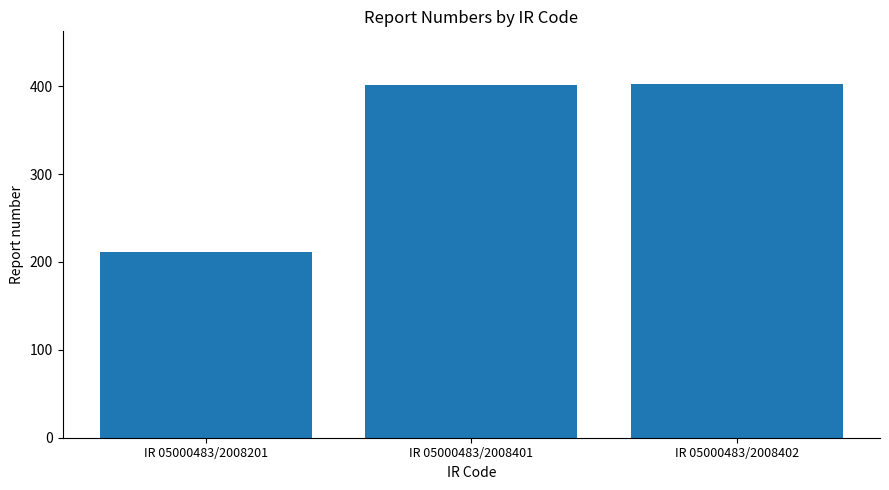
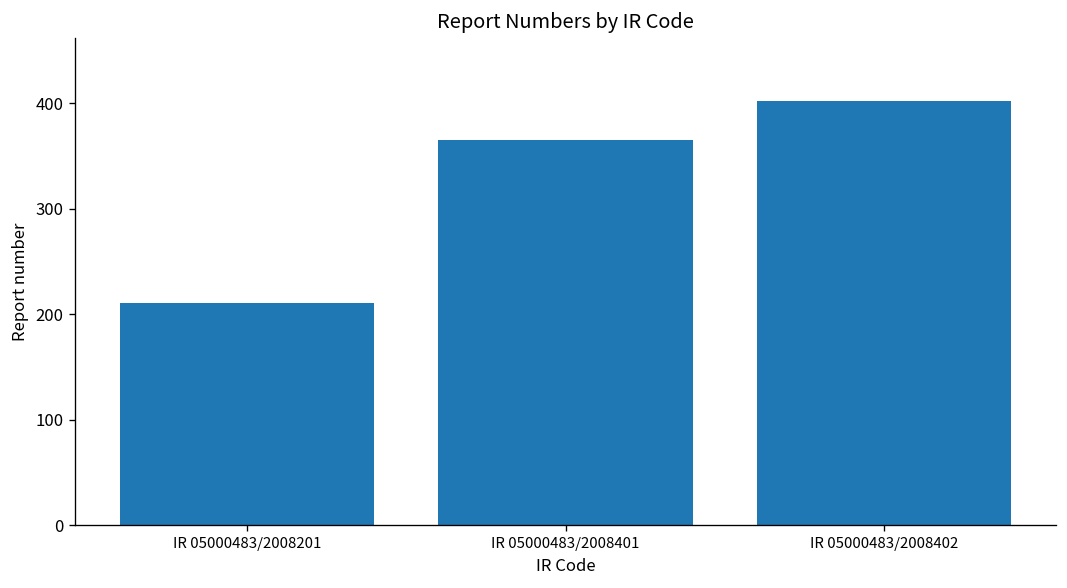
IR 05000483/2008401: 400 -> 370
